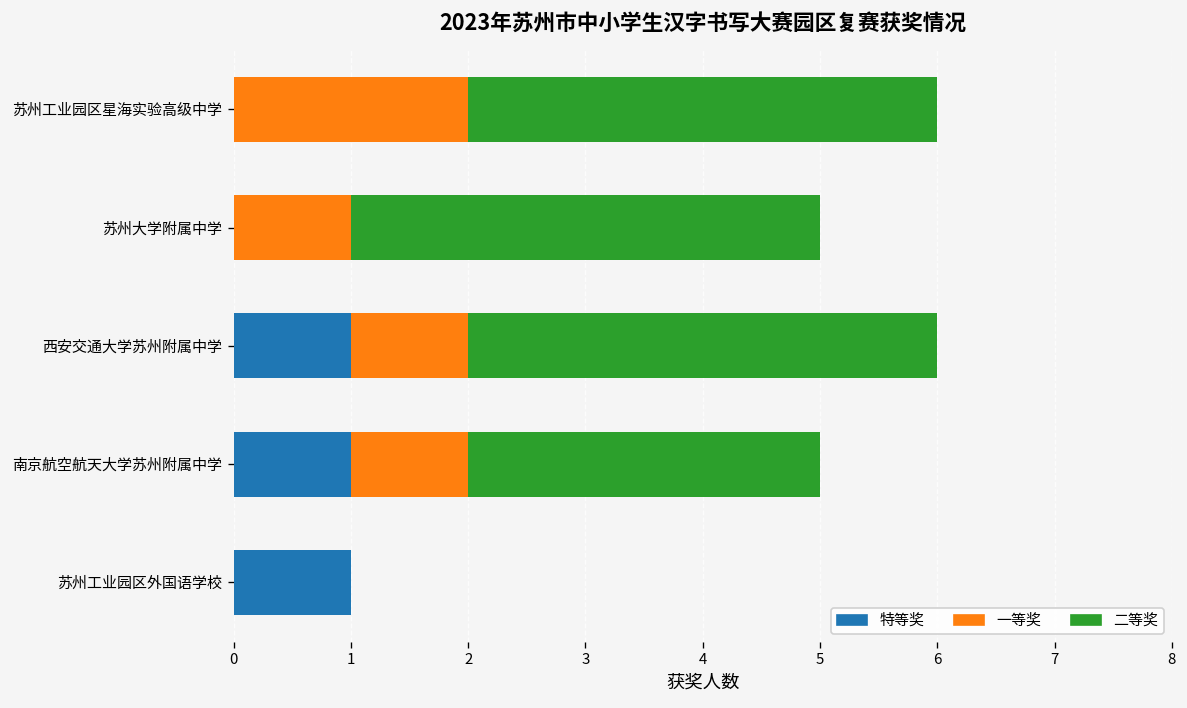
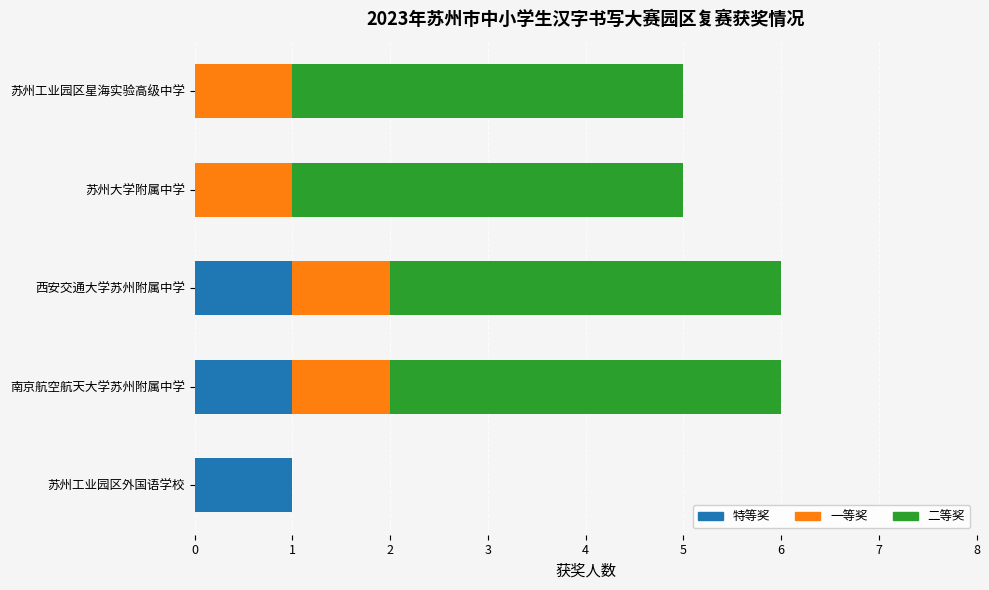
一等奖, 苏州工业园区星海实验高级中学: 2 -> 1
二等奖, 南京航空航天大学苏州附属中学: 3 -> 4
